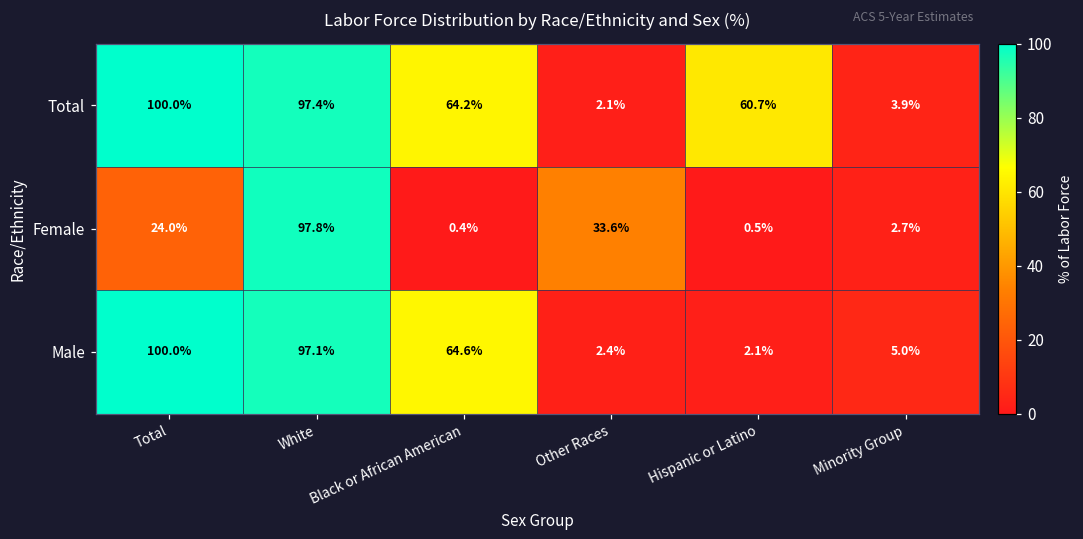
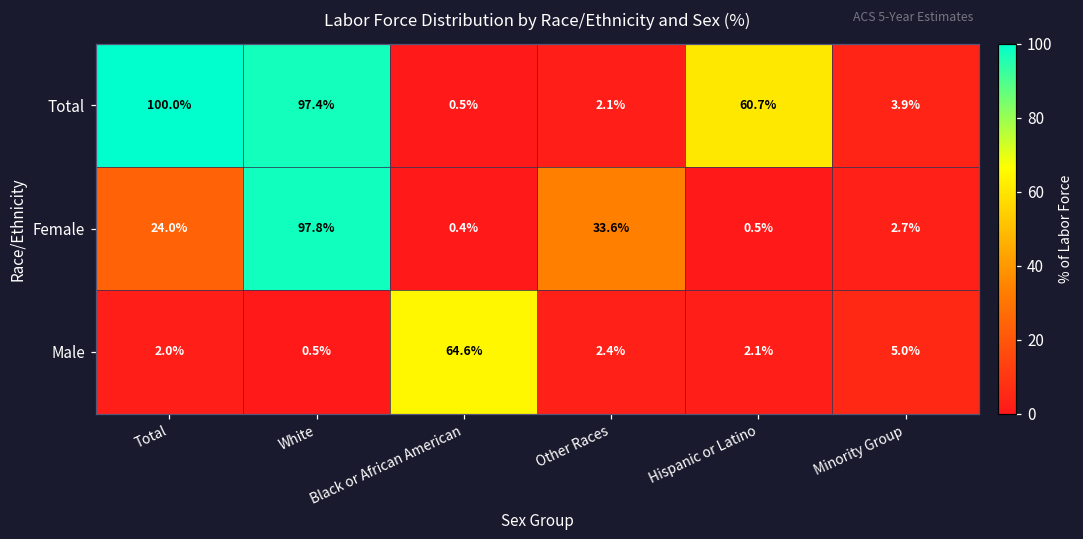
Total, Black or African American: 64.2% -> 0.5%
Male, Total: 100.0% -> 2.0%
Male, White: 97.1% -> 0.5%
